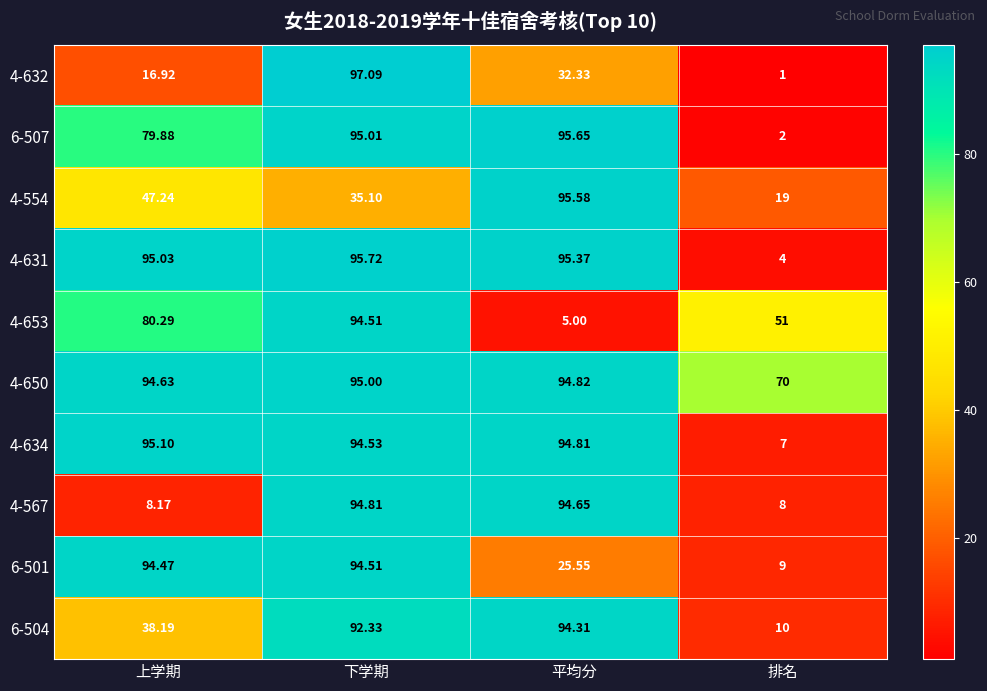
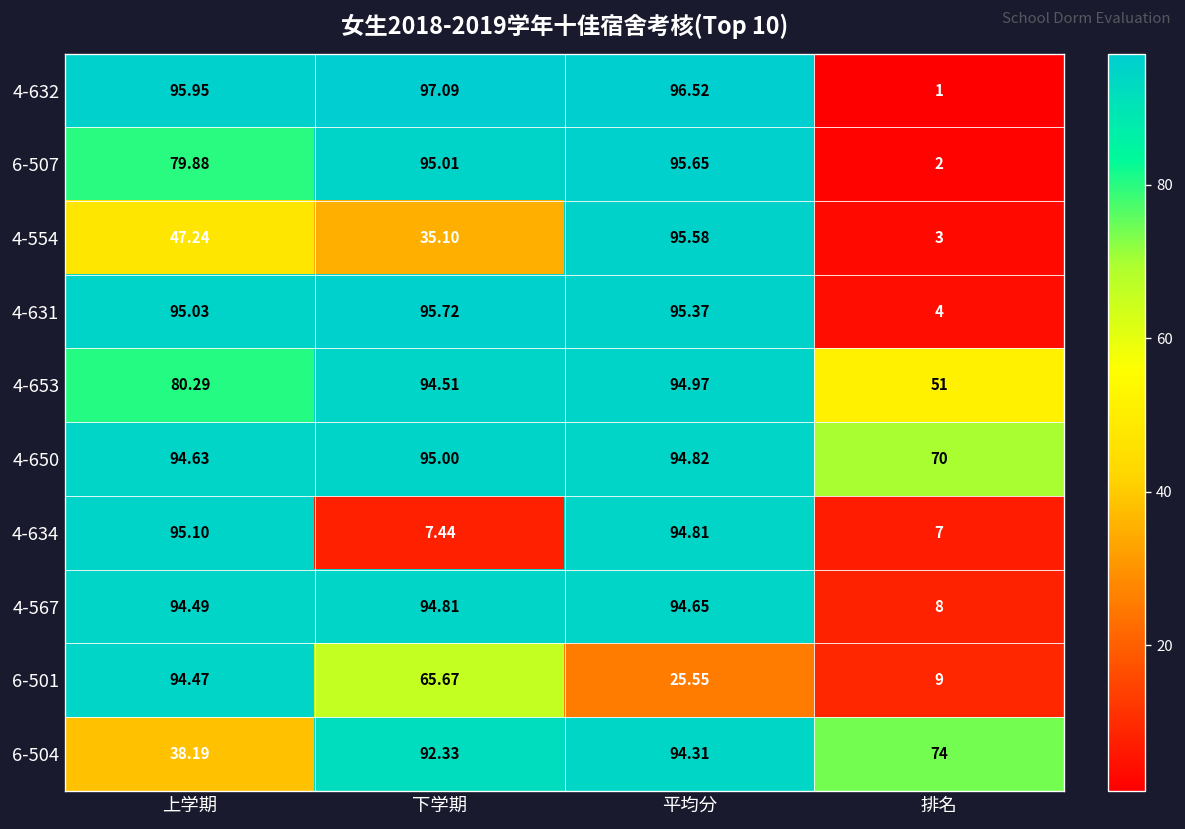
4-632, 上学期: 16.92 -> 95.95
4-632, 平均分: 32.33 -> 96.52
4-554, 排名: 19 -> 3
4-653, 平均分: 5.00 -> 94.97
4-634, 下学期: 94.53 -> 7.44
4-567, 上学期: 8.17 -> 94.49
6-501, 下学期: 94.51 -> 65.67
6-504, 排名: 10 -> 74
